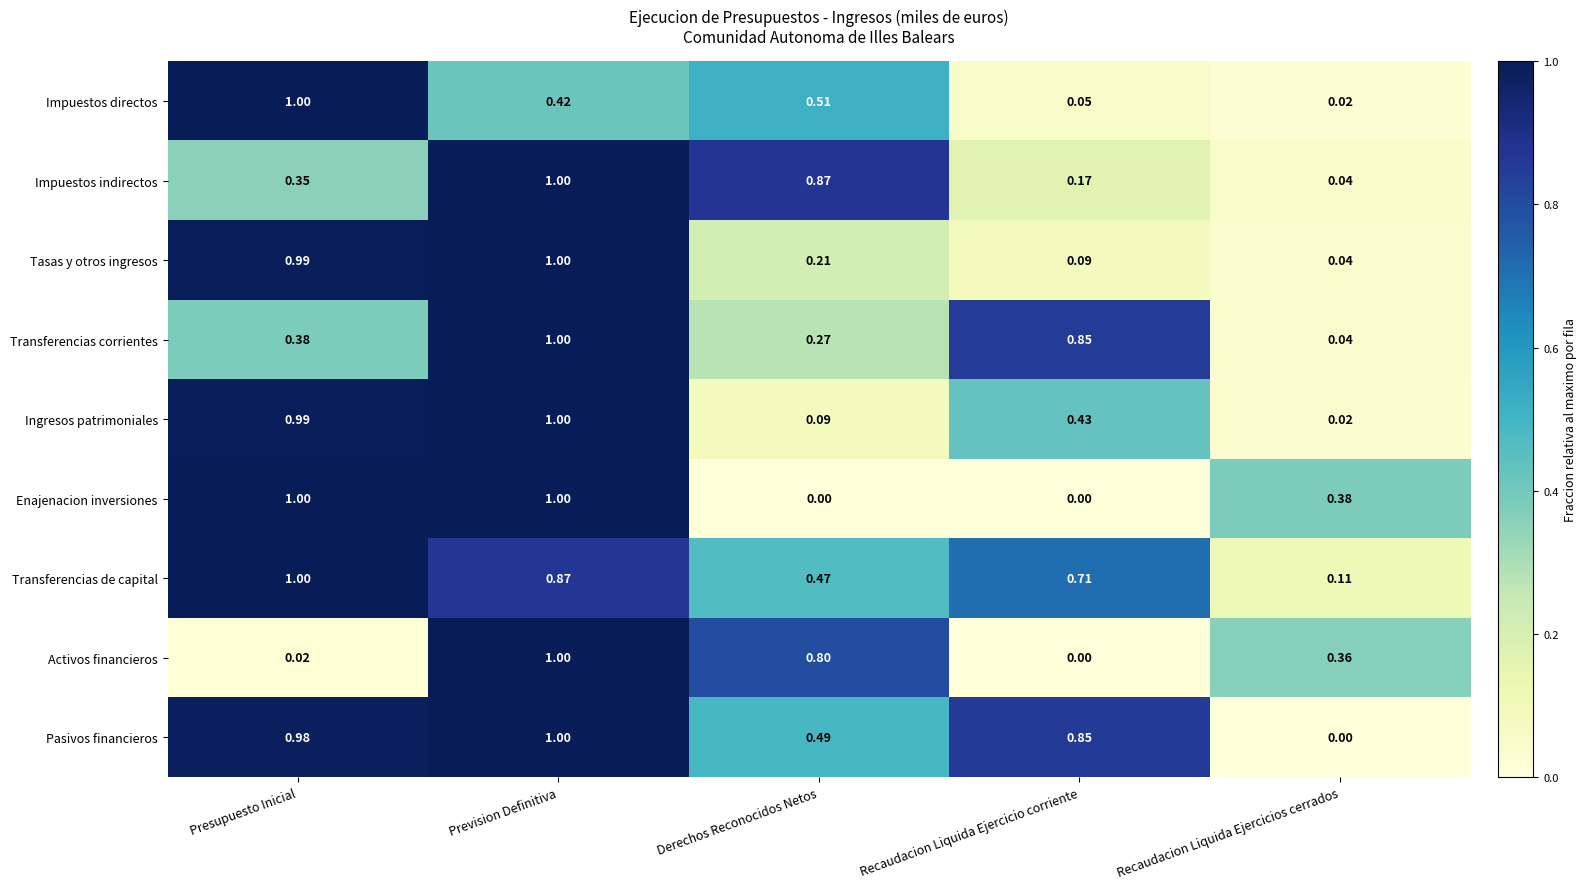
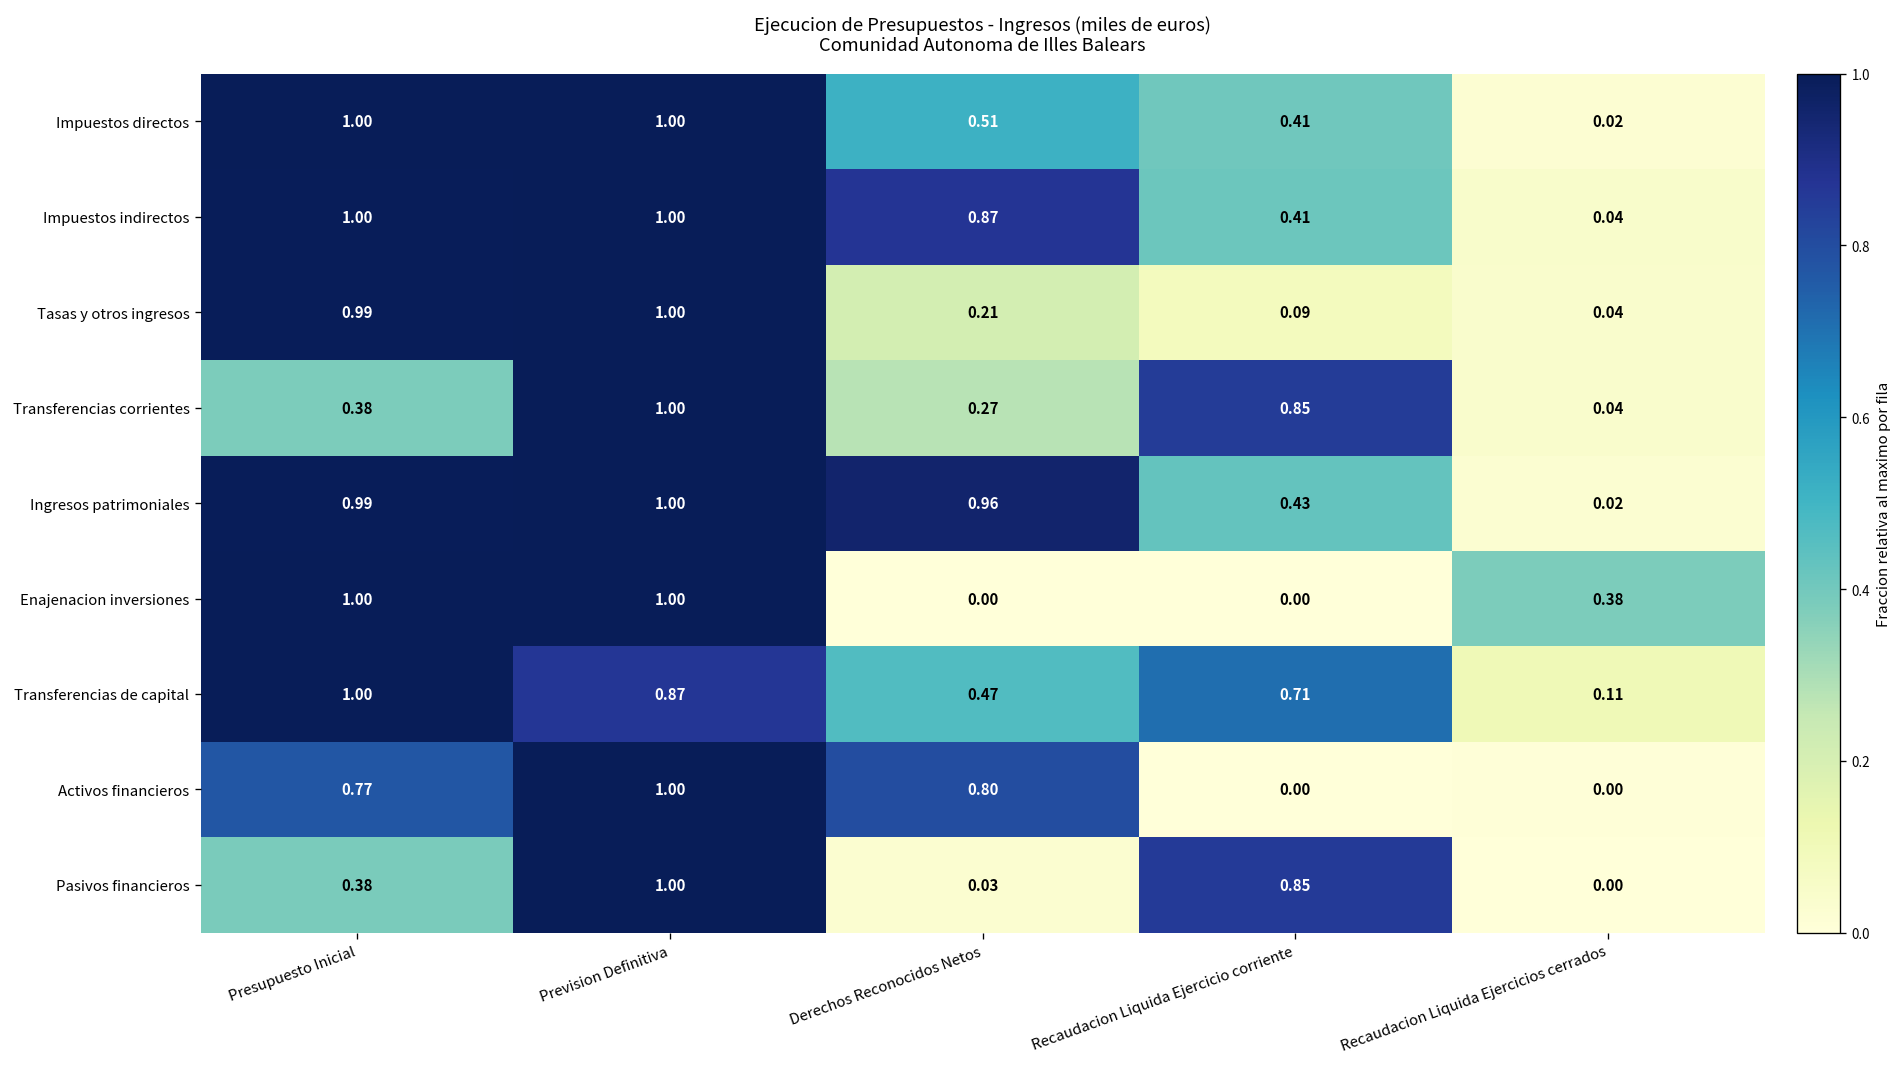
Impuestos directos, Prevision Definitiva: 0.42 -> 1.00
Impuestos directos, Recaudacion Liquida Ejercicio corriente: 0.05 -> 0.41
Impuestos indirectos, Presupuesto Inicial: 0.35 -> 1.00
Impuestos indirectos, Recaudacion Liquida Ejercicio corriente: 0.17 -> 0.41
Ingresos patrimoniales, Derechos Reconocidos Netos: 0.09 -> 0.96
Activos financieros, Presupuesto Inicial: 0.02 -> 0.77
Activos financieros, Recaudacion Liquida Ejercicios cerrados: 0.36 -> 0.00
Pasivos financieros, Presupuesto Inicial: 0.98 -> 0.38
Pasivos financieros, Derechos Reconocidos Netos: 0.49 -> 0.03
